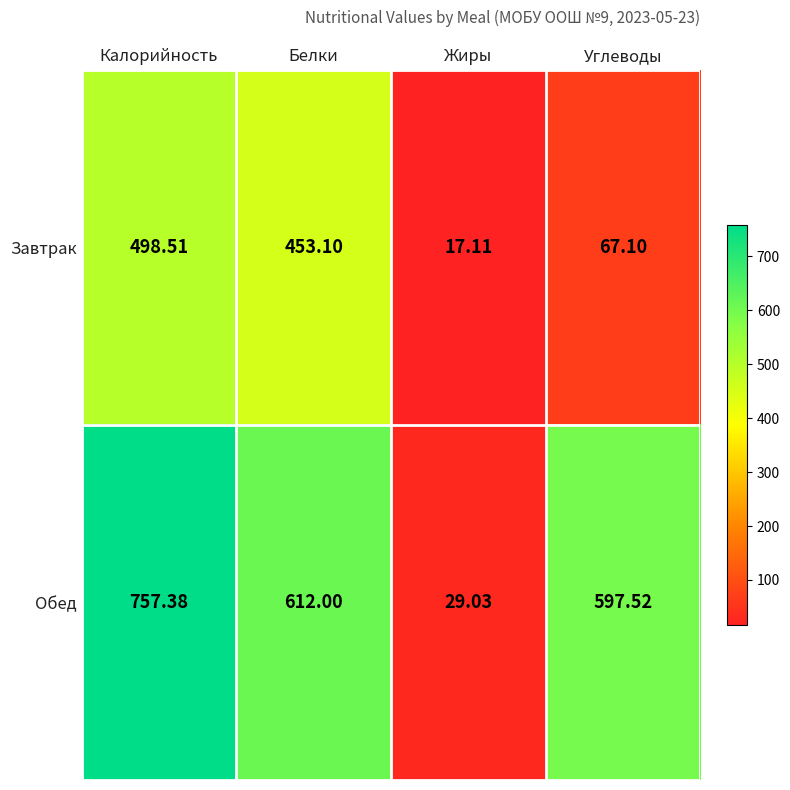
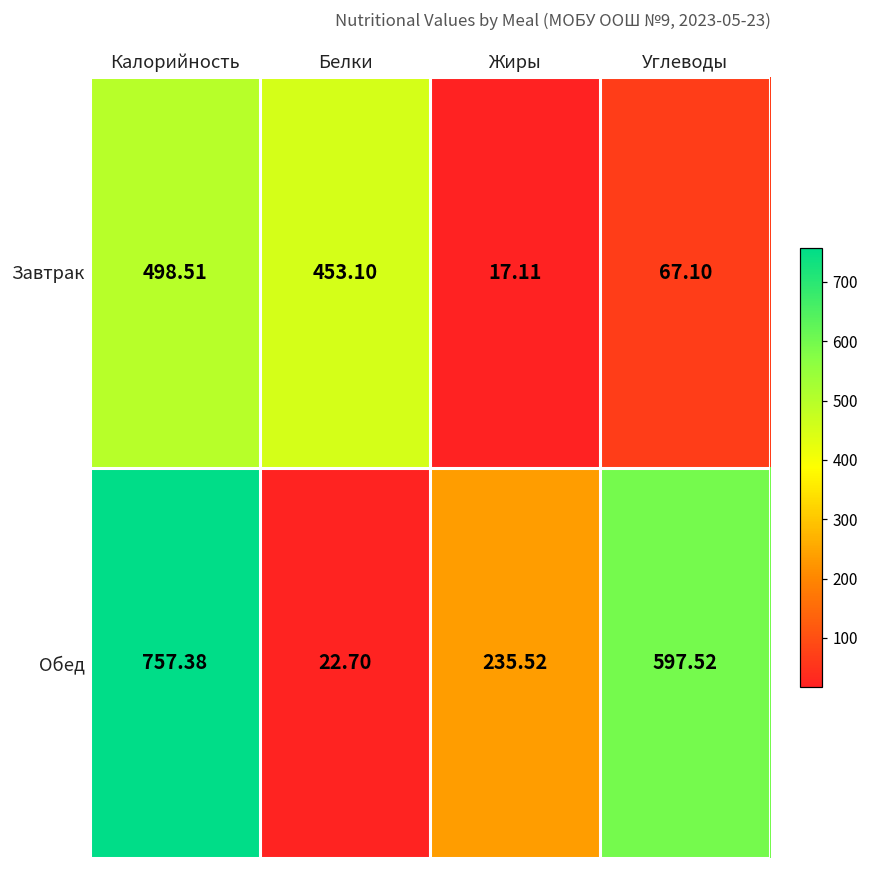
Обед, Белки: 612.00 -> 22.70
Обед, Жиры: 29.03 -> 235.52
